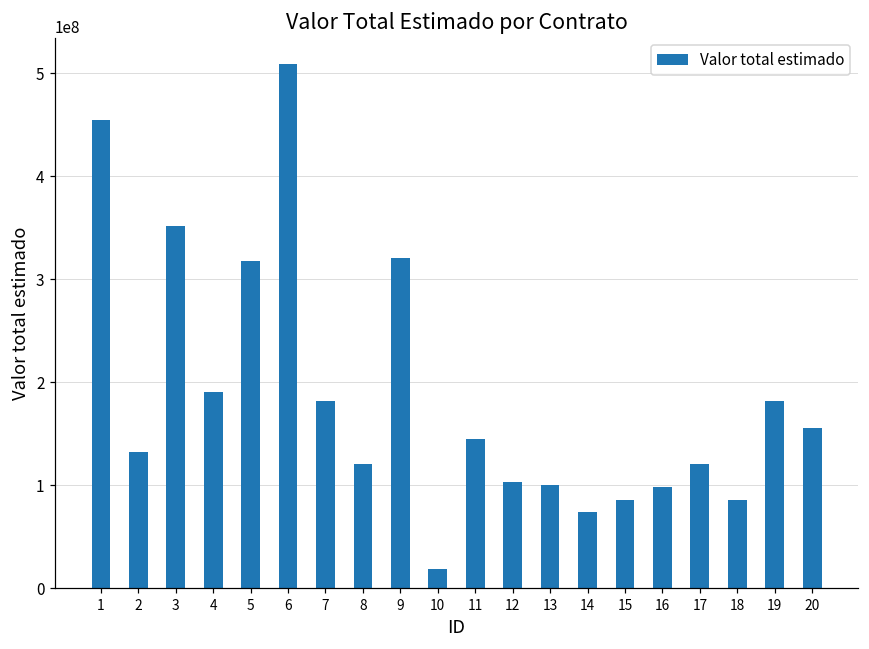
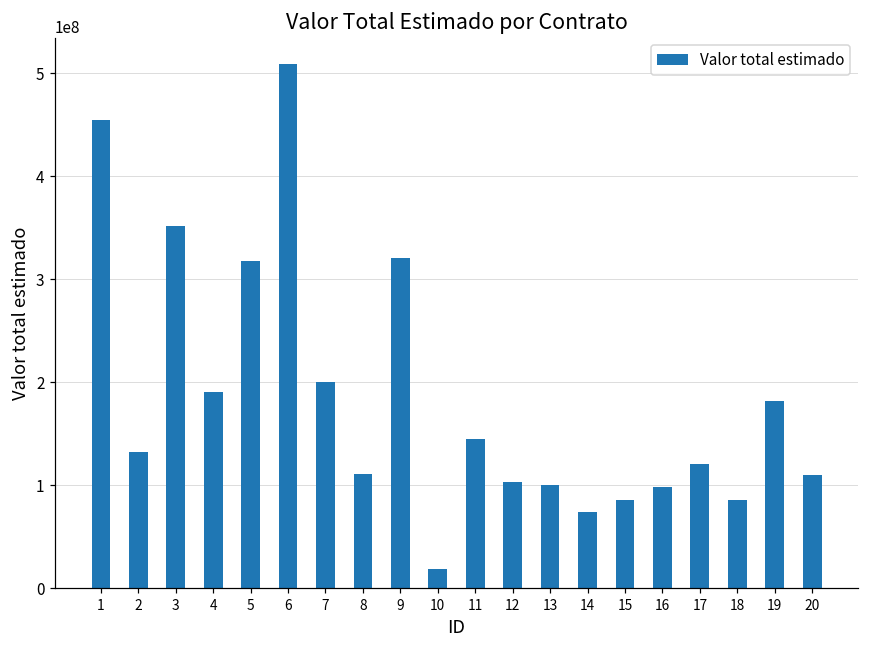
7: 180000000 -> 200000000
8: 120000000 -> 110000000
20: 160000000 -> 110000000
